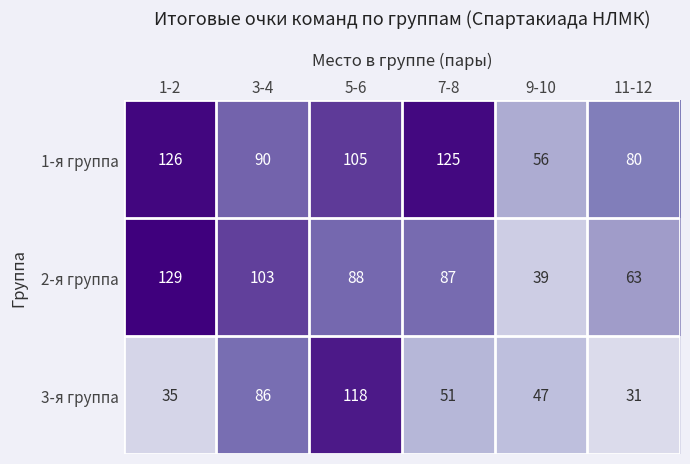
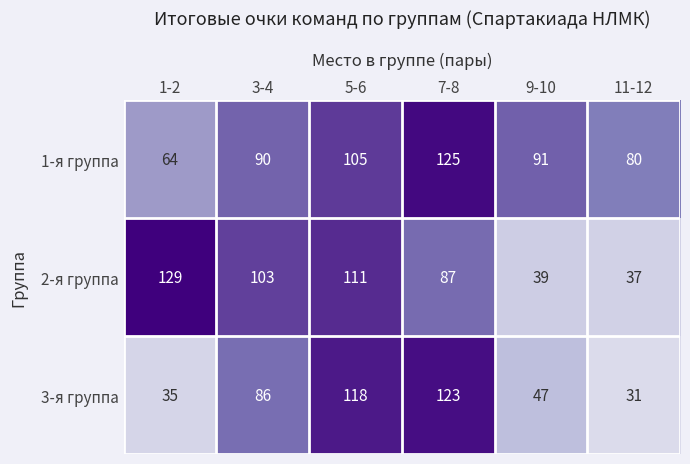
1-я группа, 1-2: 126 -> 64
1-я группа, 9-10: 56 -> 91
2-я группа, 5-6: 88 -> 111
2-я группа, 11-12: 63 -> 37
3-я группа, 7-8: 51 -> 123
